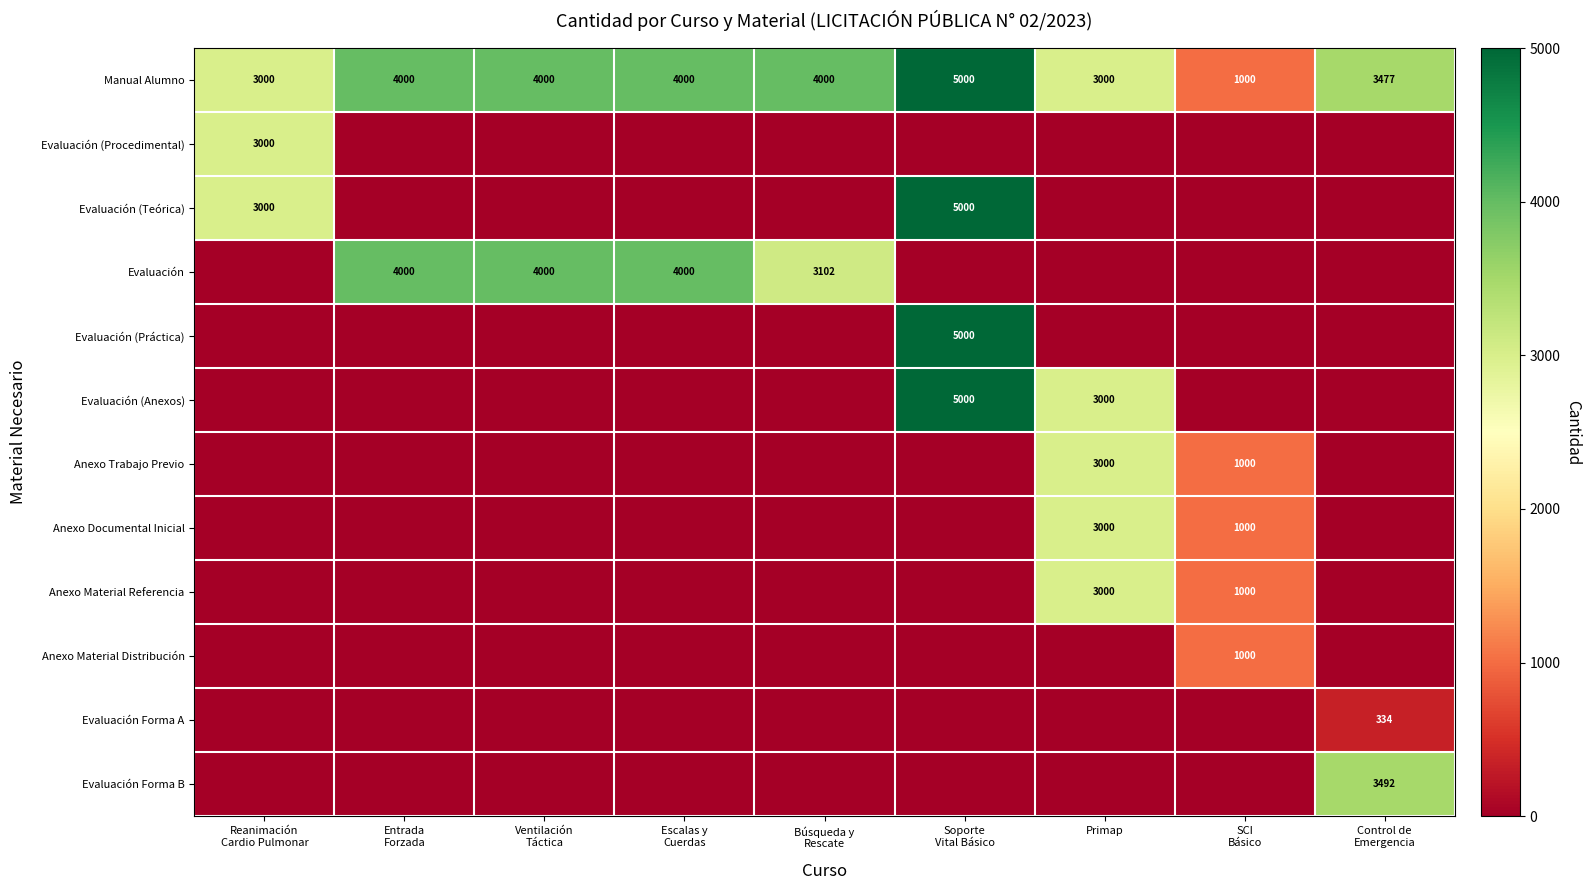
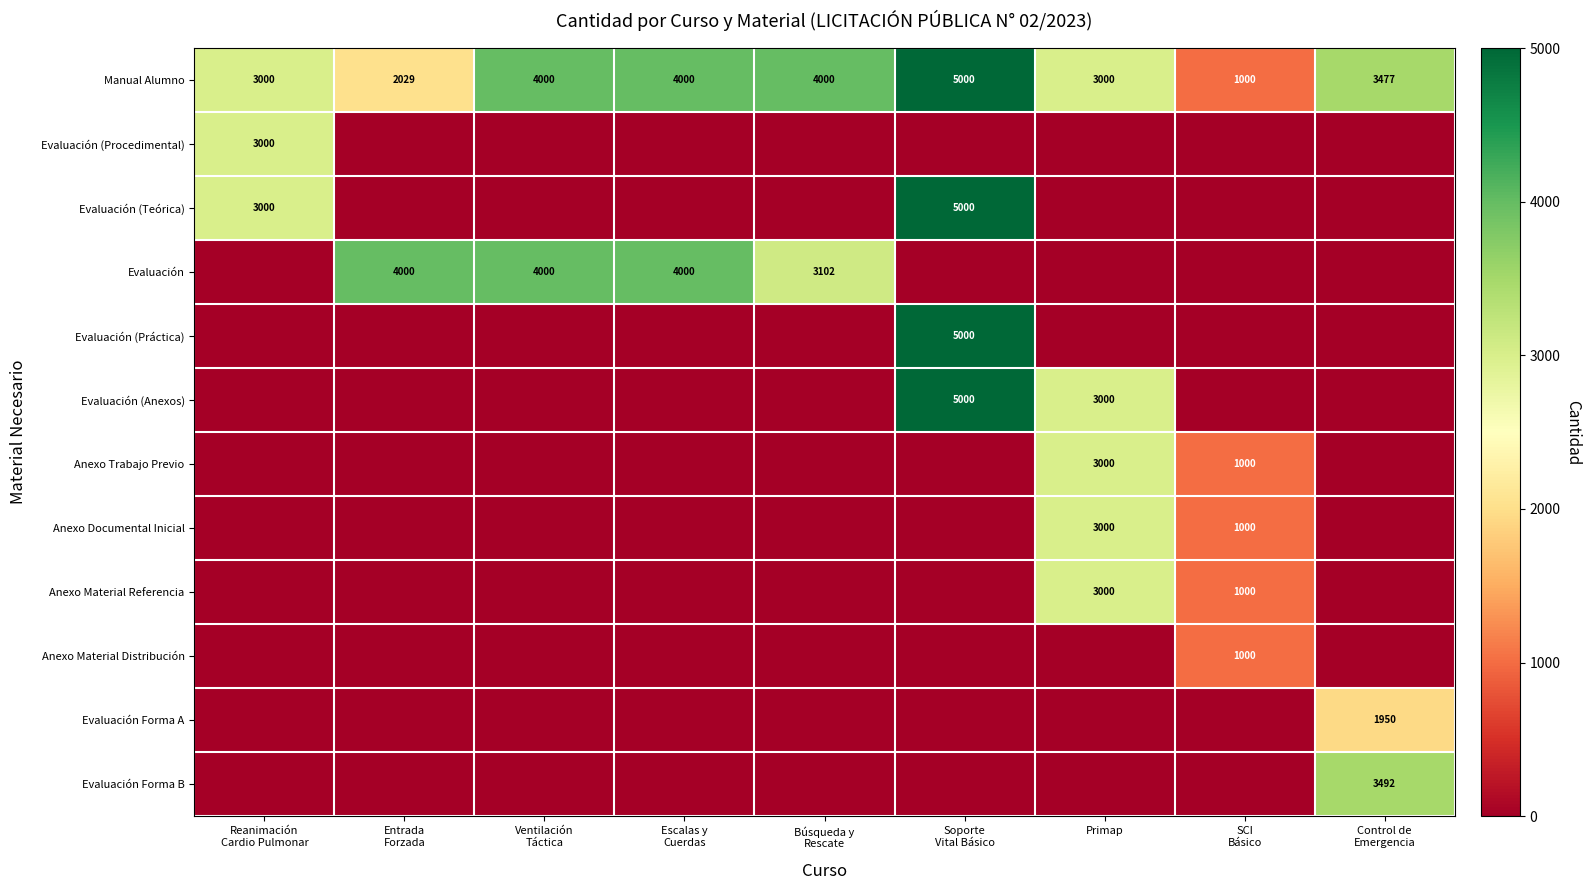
Manual Alumno, Entrada Forzada: 4000 -> 2029
Evaluación Forma A, Control de Emergencia: 334 -> 1950
